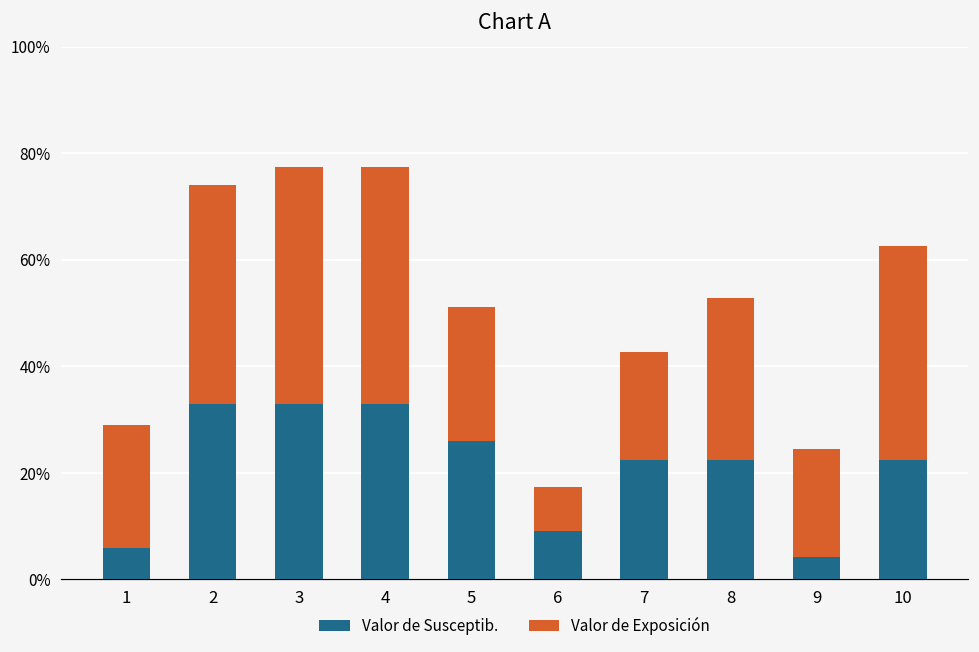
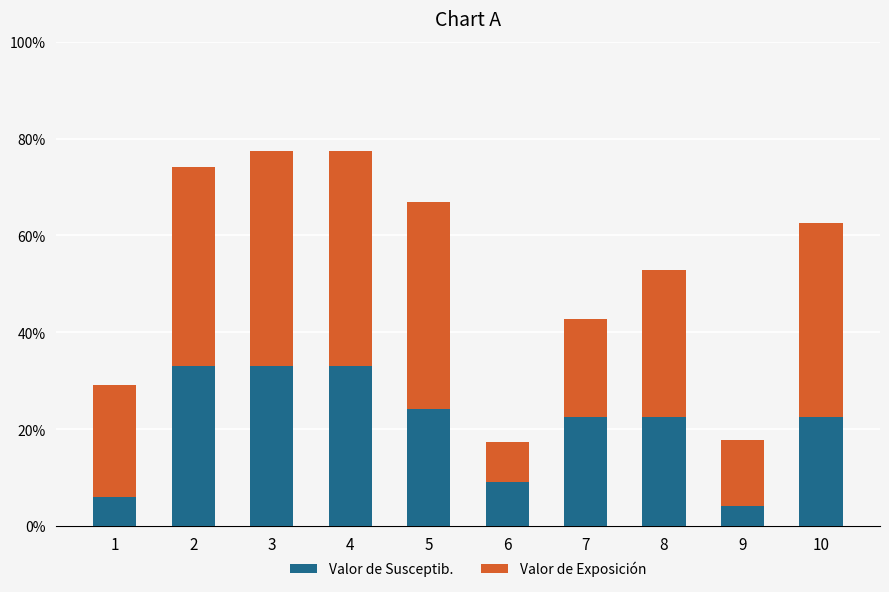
Valor de Susceptib., 5: 26% -> 24%
Valor de Exposición, 5: 25% -> 43%
Valor de Exposición, 9: 20% -> 14%
